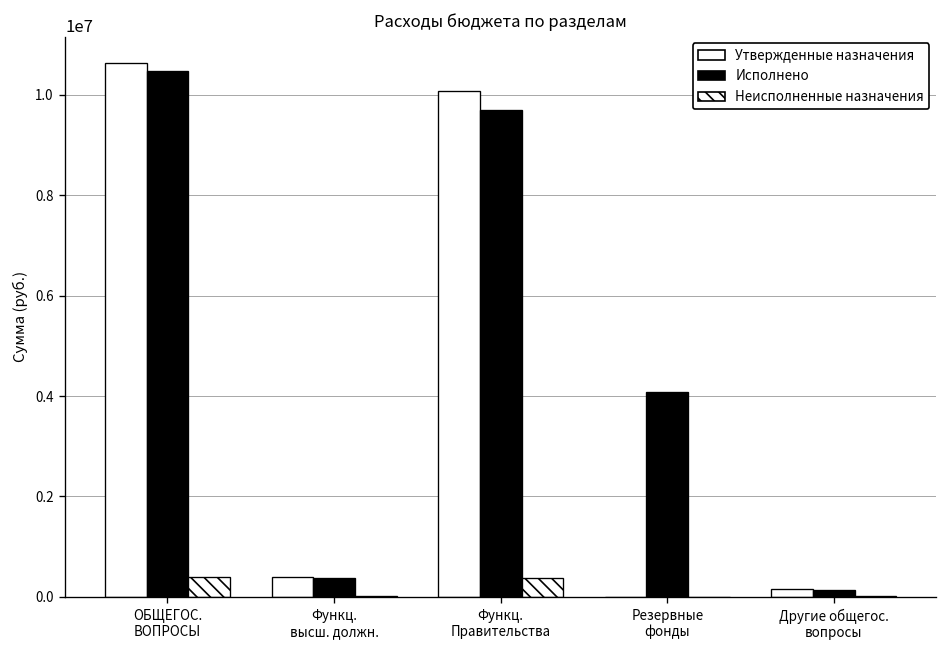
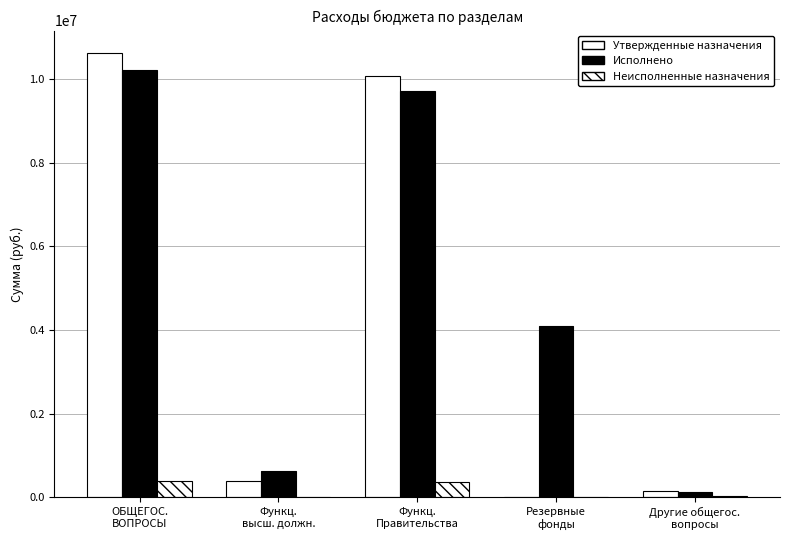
Исполнено, ОБЩЕГОС. ВОПРОСЫ: 10500000 -> 10200000
Исполнено, Функц. высш. должн.: 400000 -> 600000
